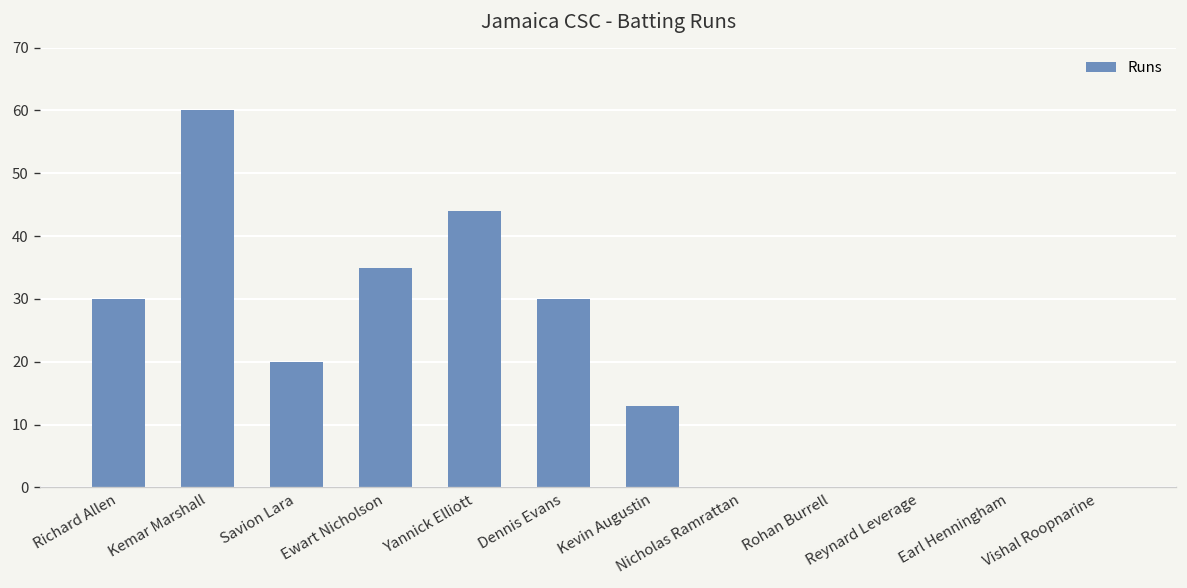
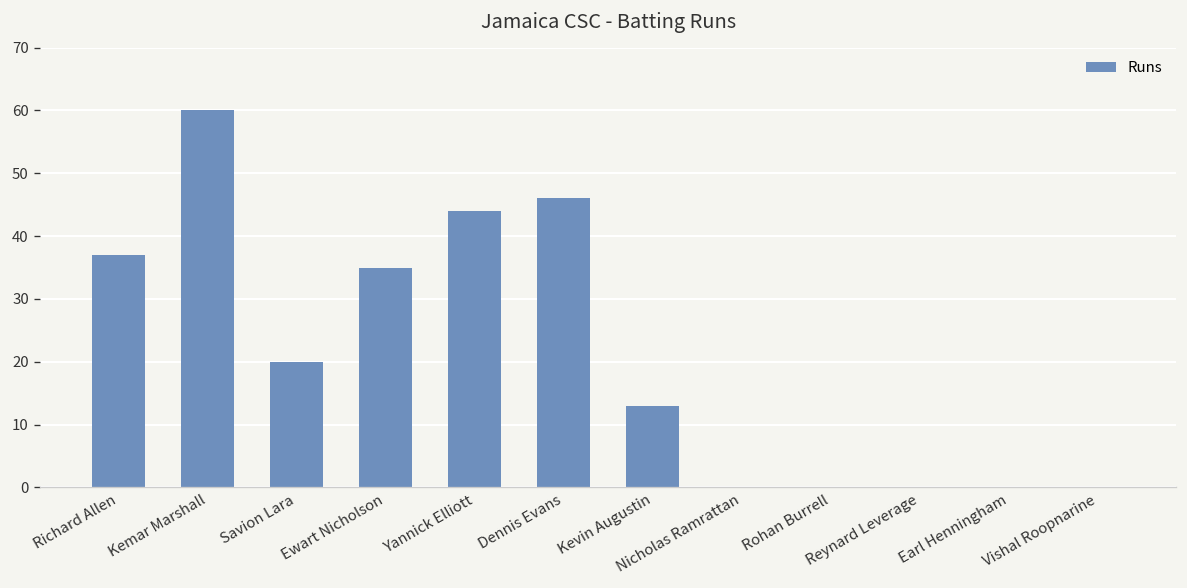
Richard Allen: 30 -> 37
Dennis Evans: 30 -> 46
